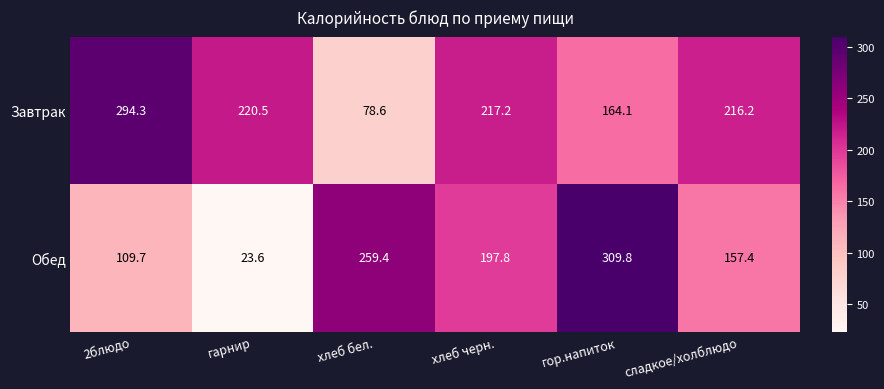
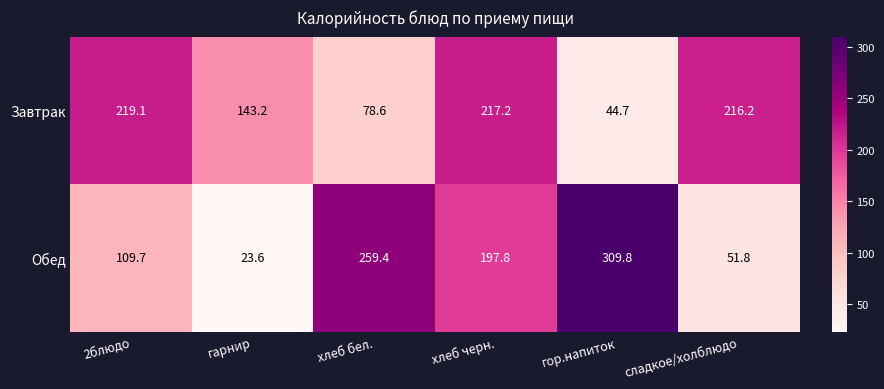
Завтрак, 2блюдо: 294.3 -> 219.1
Завтрак, гарнир: 220.5 -> 143.2
Завтрак, гор.напиток: 164.1 -> 44.7
Обед, сладкое/холблюдо: 157.4 -> 51.8
